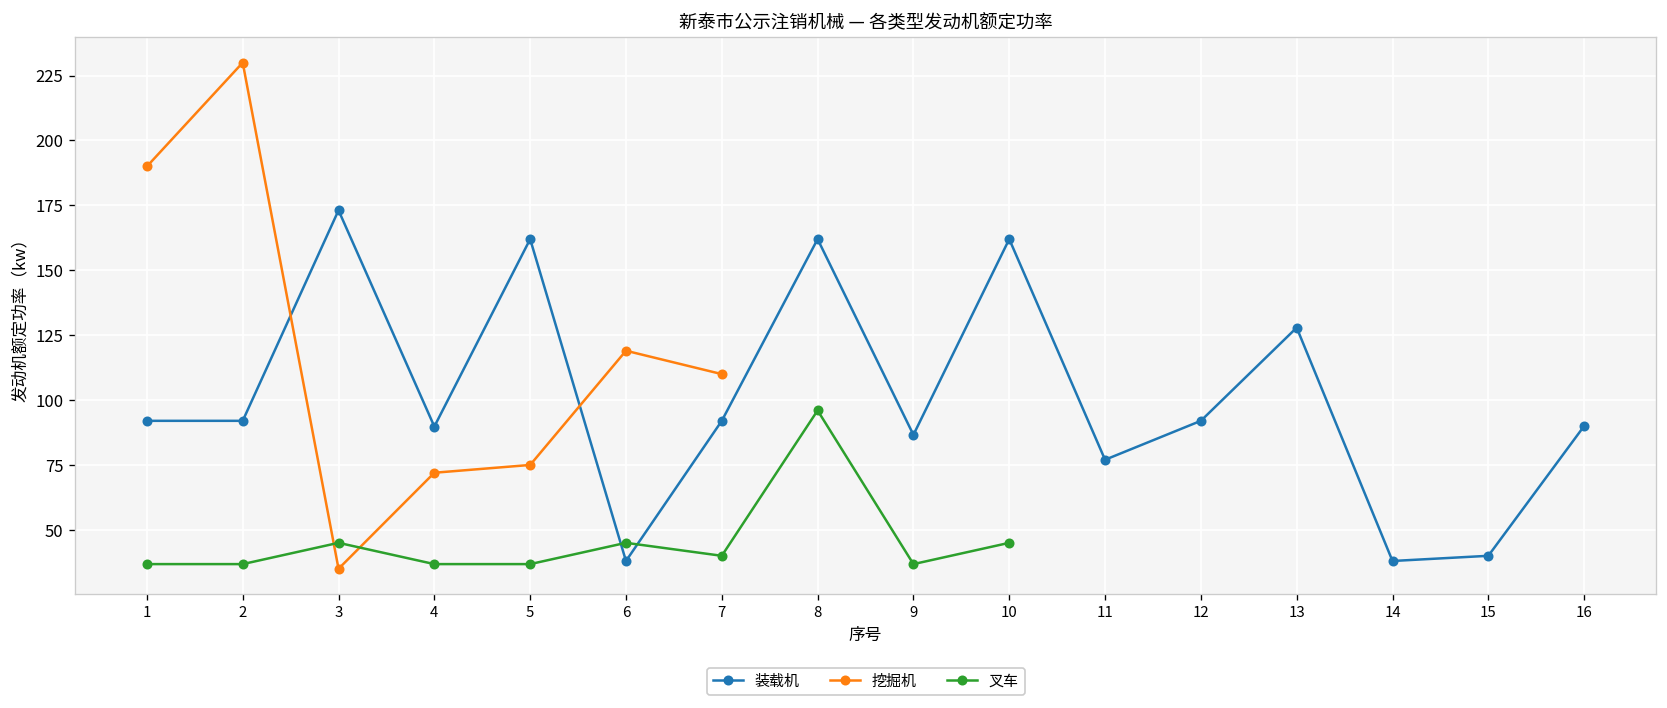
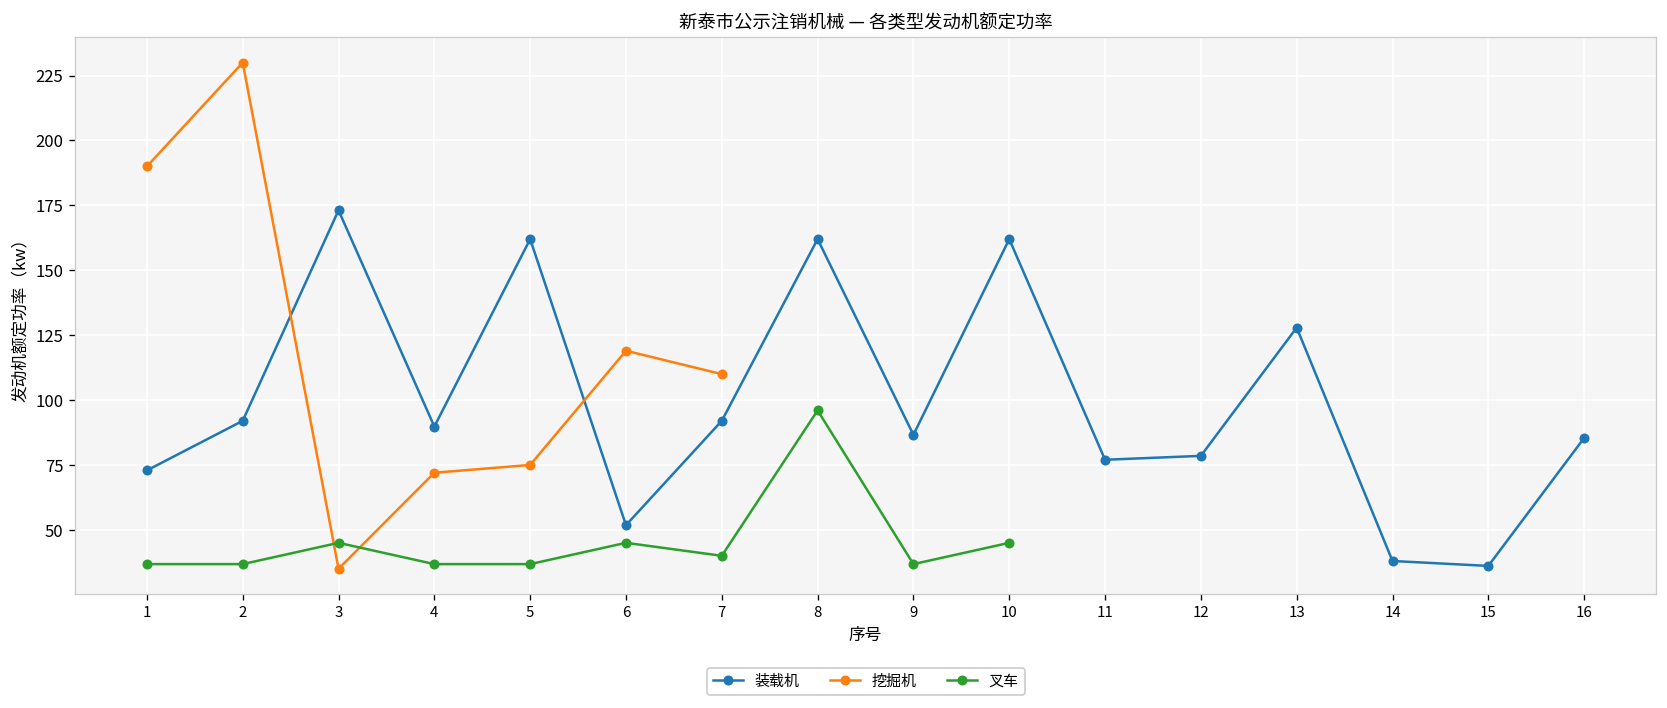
装载机, 1: 92 -> 73
装载机, 6: 38 -> 52
装载机, 12: 92 -> 79
装载机, 15: 40 -> 36
装载机, 16: 90 -> 85
